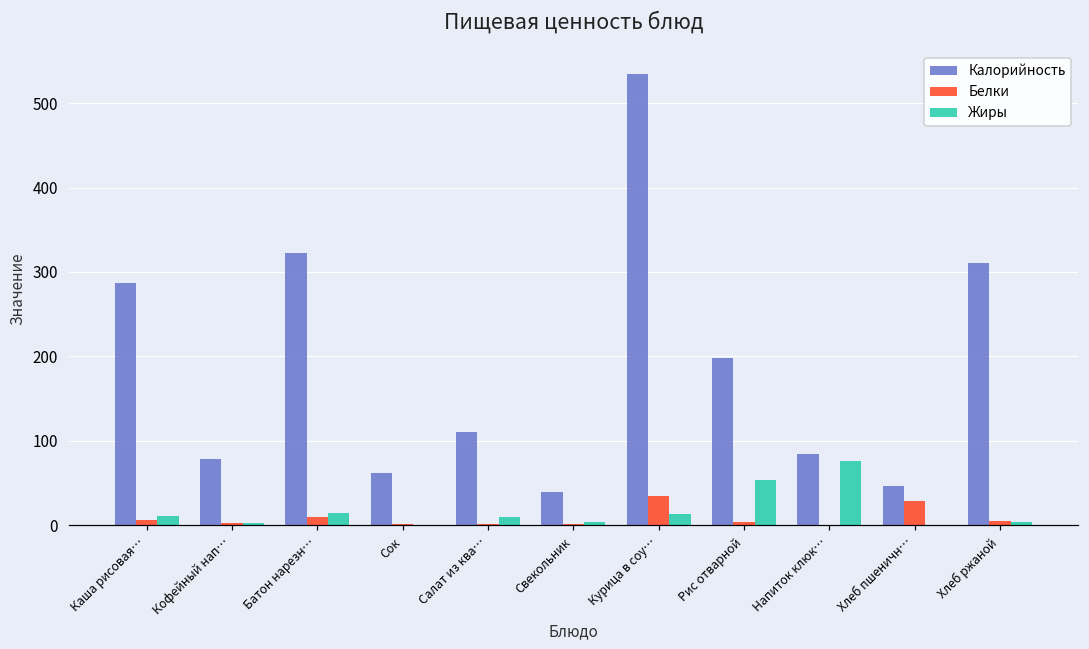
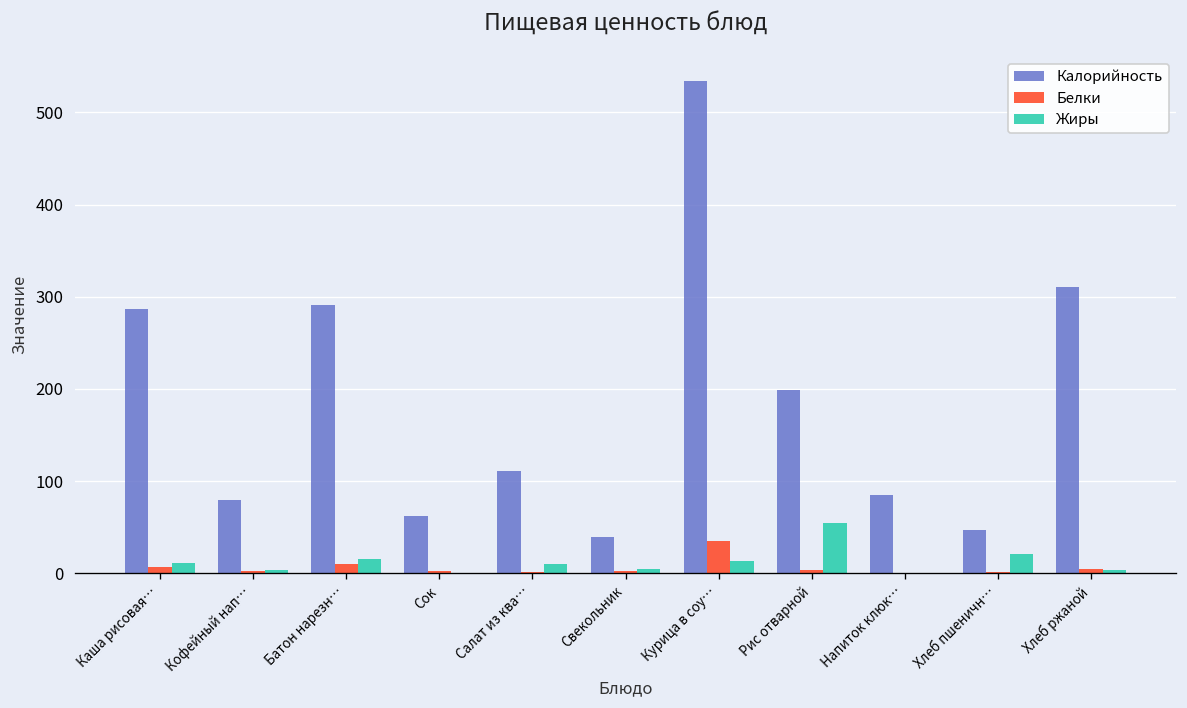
Калорийность, Батон нарезн…: 320 -> 290
Жиры, Напиток клюк…: 80 -> 0
Белки, Хлеб пшеничн…: 30 -> 0
Жиры, Хлеб пшеничн…: 0 -> 20
